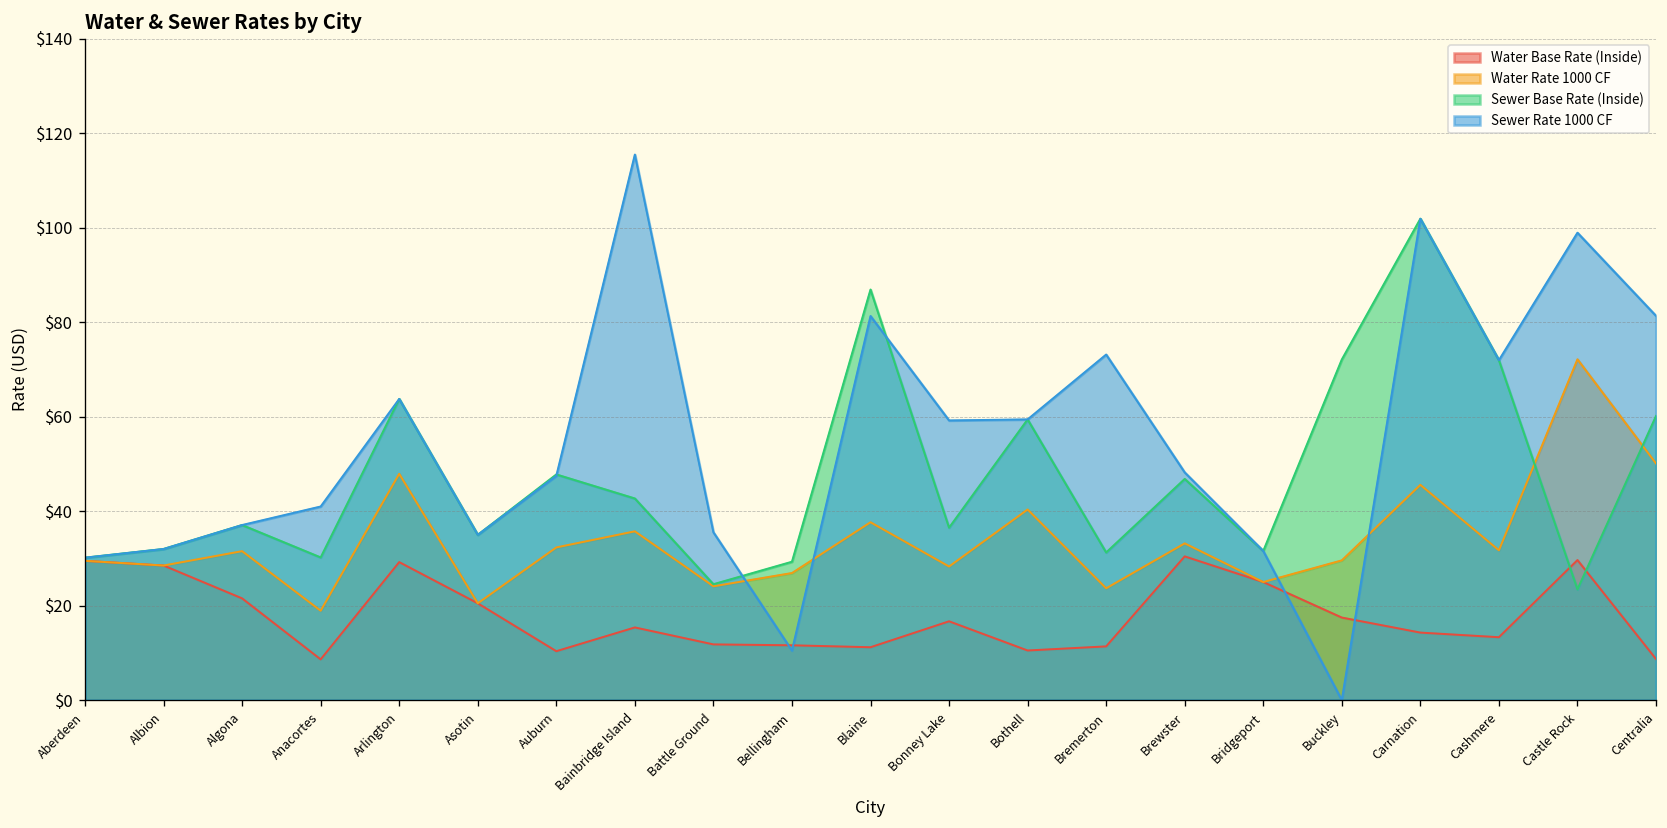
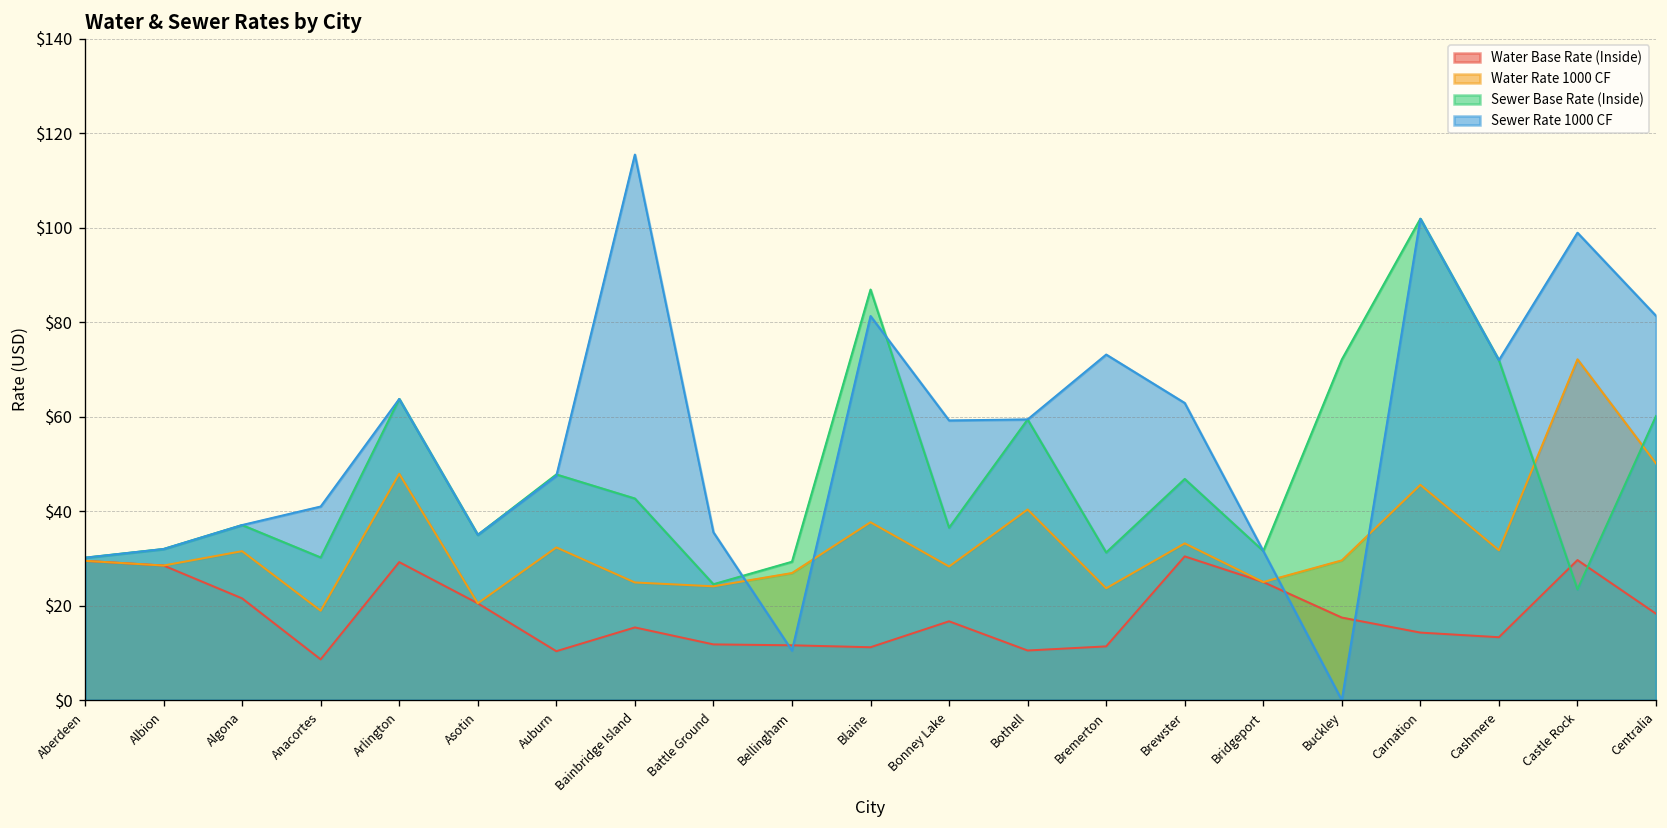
Water Rate 1000 CF, Bainbridge Island: $36 -> $25
Sewer Rate 1000 CF, Brewster: $48 -> $63
Water Base Rate (Inside), Centralia: $9 -> $18
